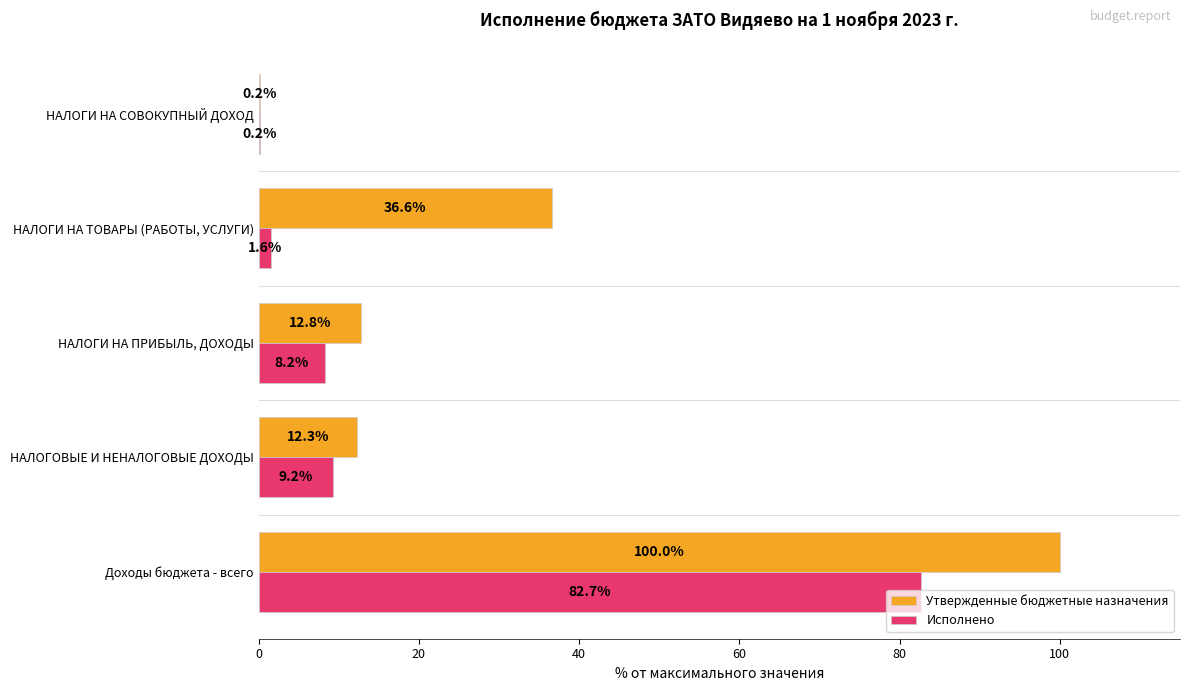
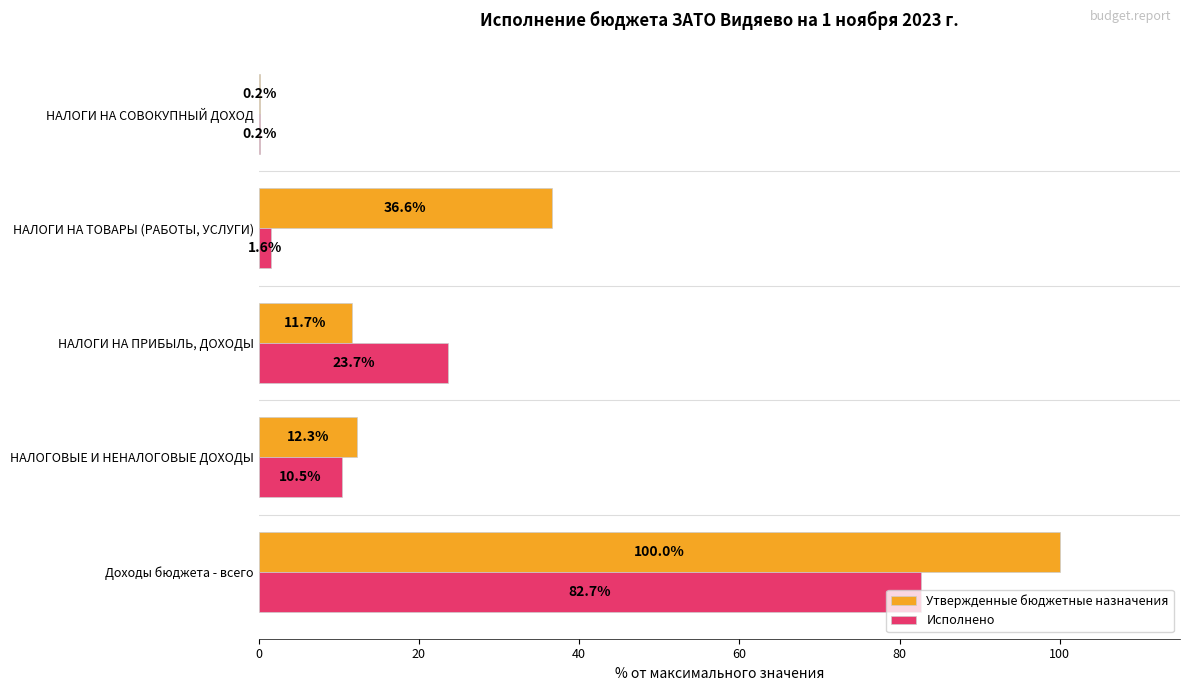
Утвержденные бюджетные назначения, НАЛОГИ НА ПРИБЫЛЬ, ДОХОДЫ: 12.8% -> 11.7%
Исполнено, НАЛОГИ НА ПРИБЫЛЬ, ДОХОДЫ: 8.2% -> 23.7%
Исполнено, НАЛОГОВЫЕ И НЕНАЛОГОВЫЕ ДОХОДЫ: 9.2% -> 10.5%
